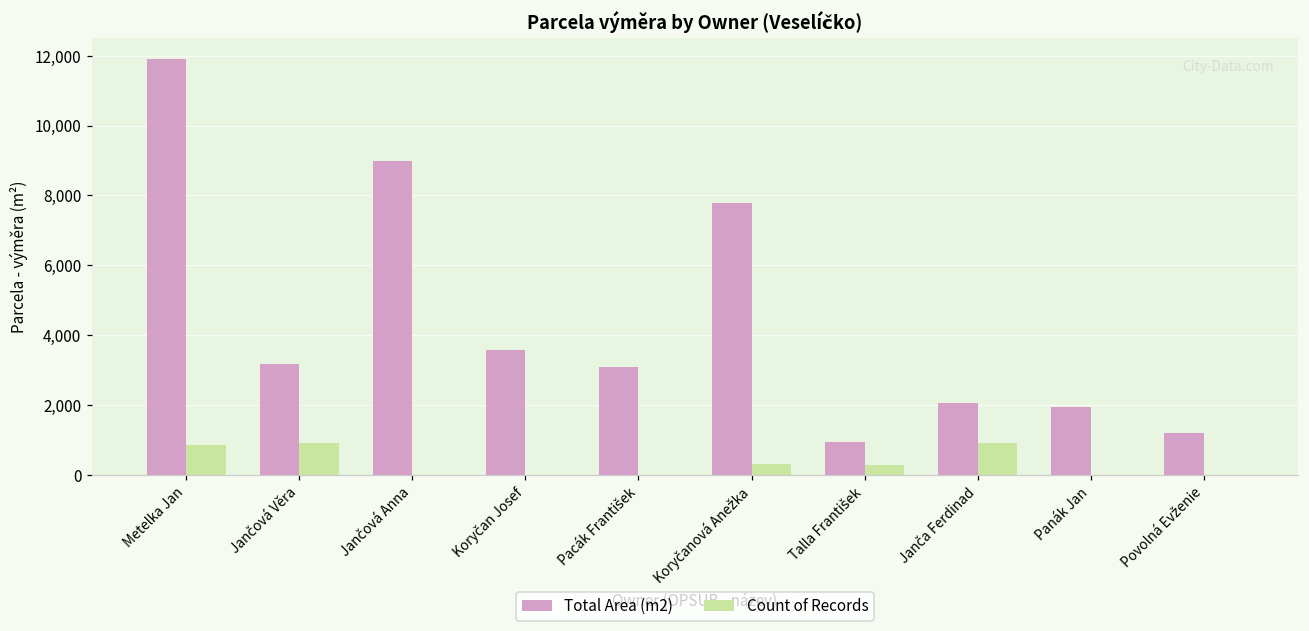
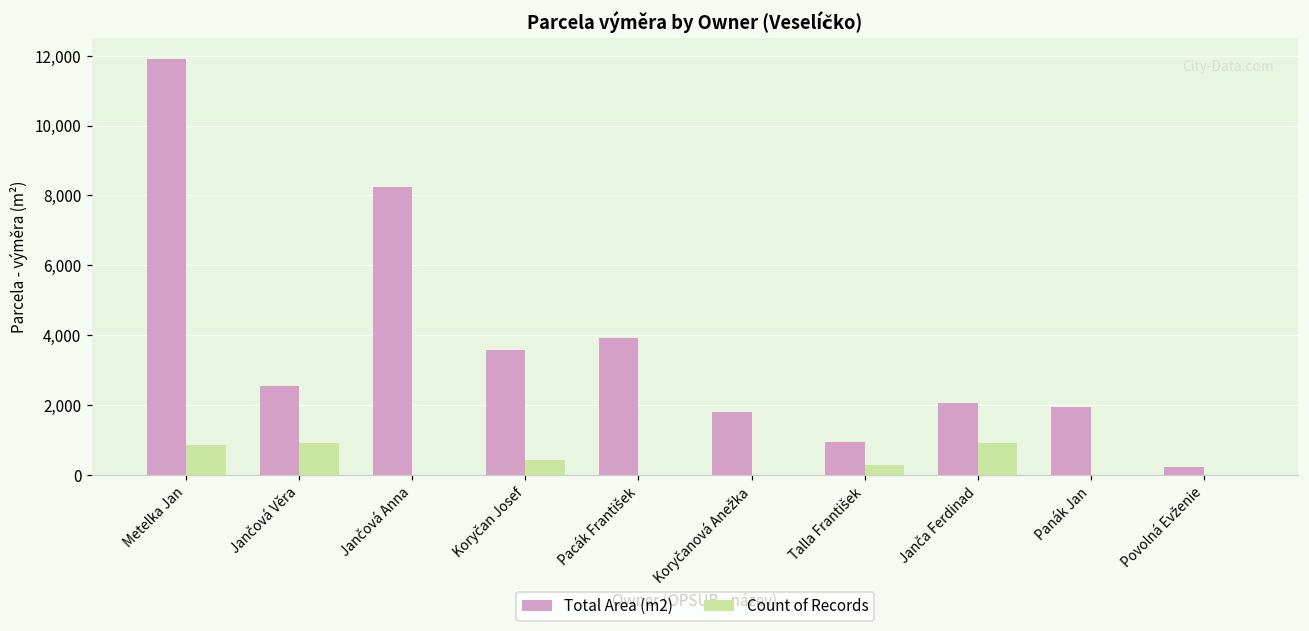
Total Area (m2), Jančová Věra: 3,200 -> 2,500
Total Area (m2), Jančová Anna: 9,000 -> 8,200
Count of Records, Koryčan Josef: 0 -> 400
Total Area (m2), Pacák František: 3,100 -> 3,900
Total Area (m2), Koryčanová Anežka: 7,800 -> 1,800
Count of Records, Koryčanová Anežka: 300 -> 0
Total Area (m2), Povolná Evženie: 1,200 -> 200
